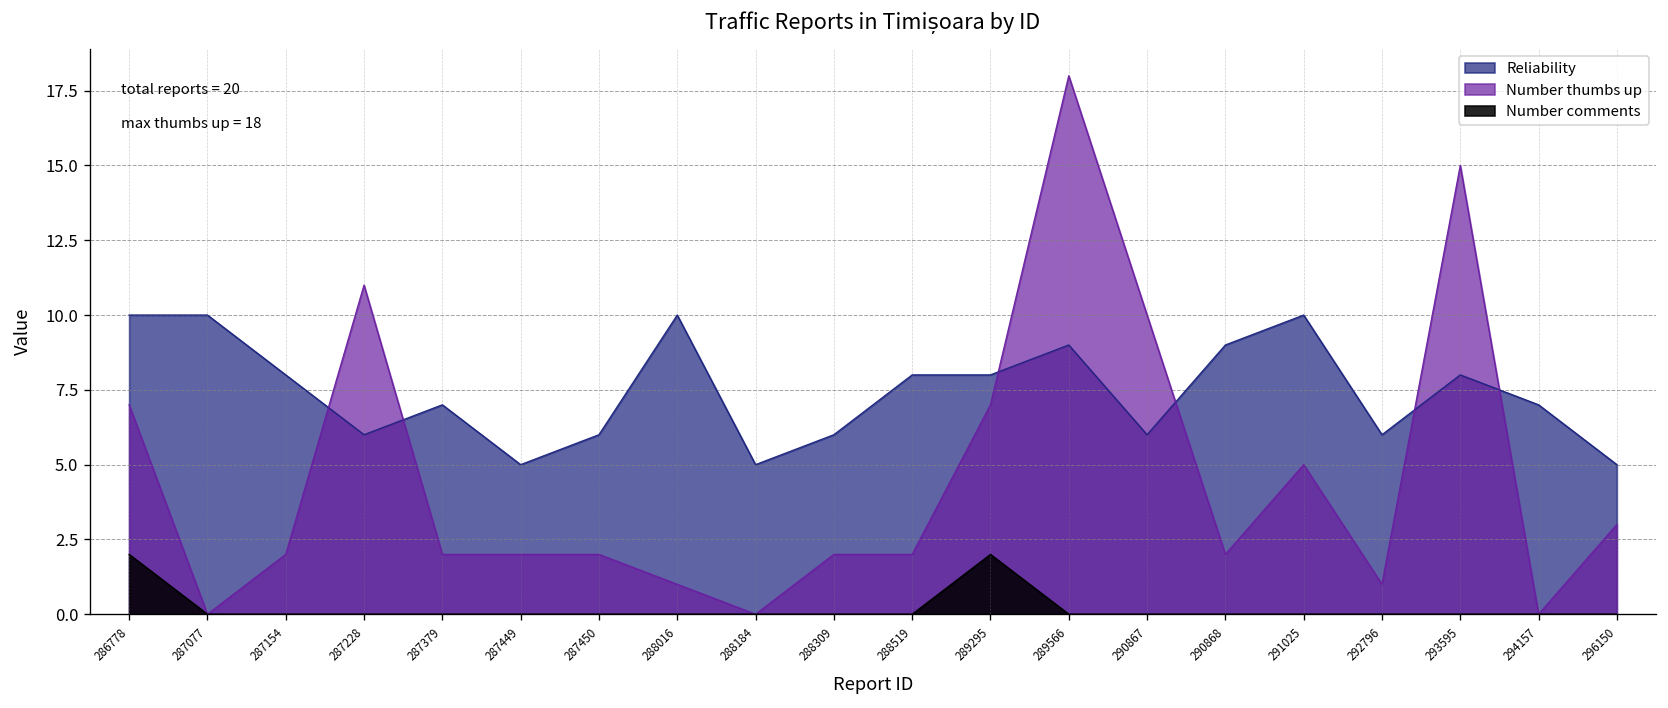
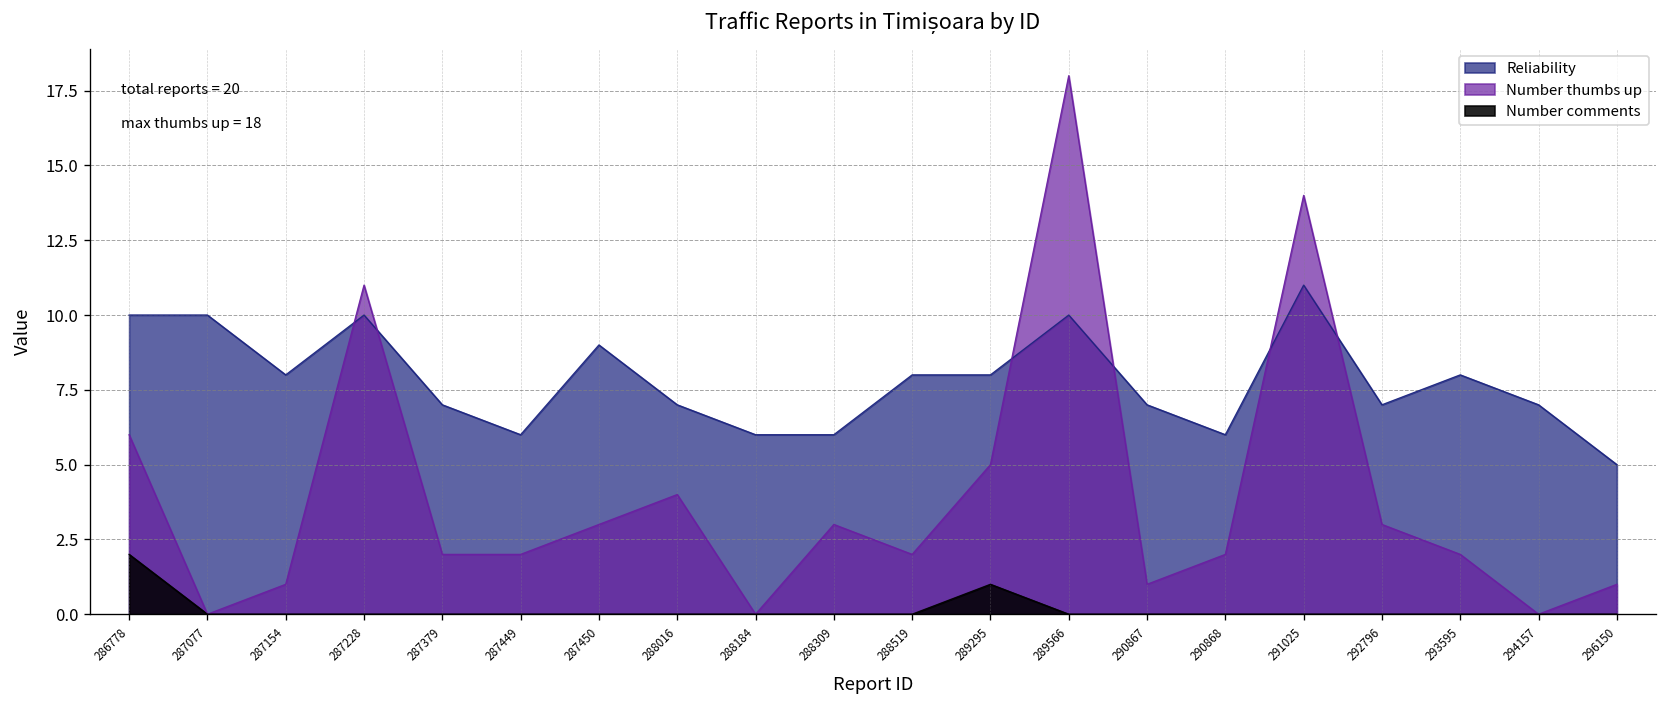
Number thumbs up, 286778: 7 -> 6
Number thumbs up, 287154: 2 -> 1
Reliability, 287228: 6 -> 10
Reliability, 287449: 5 -> 6
Reliability, 287450: 6 -> 9
Number thumbs up, 287450: 2 -> 3
Reliability, 288016: 10 -> 7
Number thumbs up, 288016: 1 -> 4
Reliability, 288184: 5 -> 6
Number thumbs up, 288309: 2 -> 3
Number thumbs up, 289295: 7 -> 5
Number comments, 289295: 2 -> 1
Reliability, 289566: 9 -> 10
Reliability, 290867: 6 -> 7
Number thumbs up, 290867: 10 -> 1
Reliability, 290868: 9 -> 6
Reliability, 291025: 10 -> 11
Number thumbs up, 291025: 5 -> 14
Reliability, 292796: 6 -> 7
Number thumbs up, 292796: 1 -> 3
Number thumbs up, 293595: 15 -> 2
Number thumbs up, 296150: 3 -> 1
